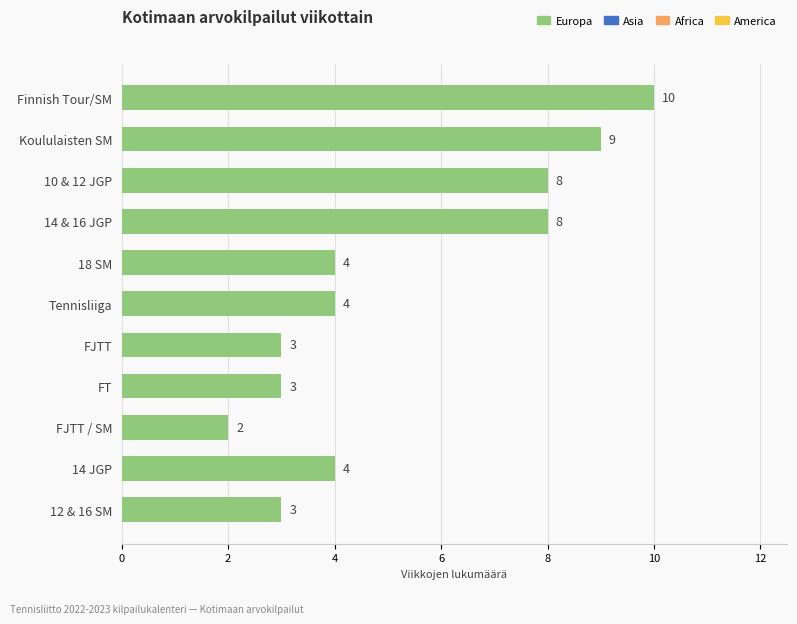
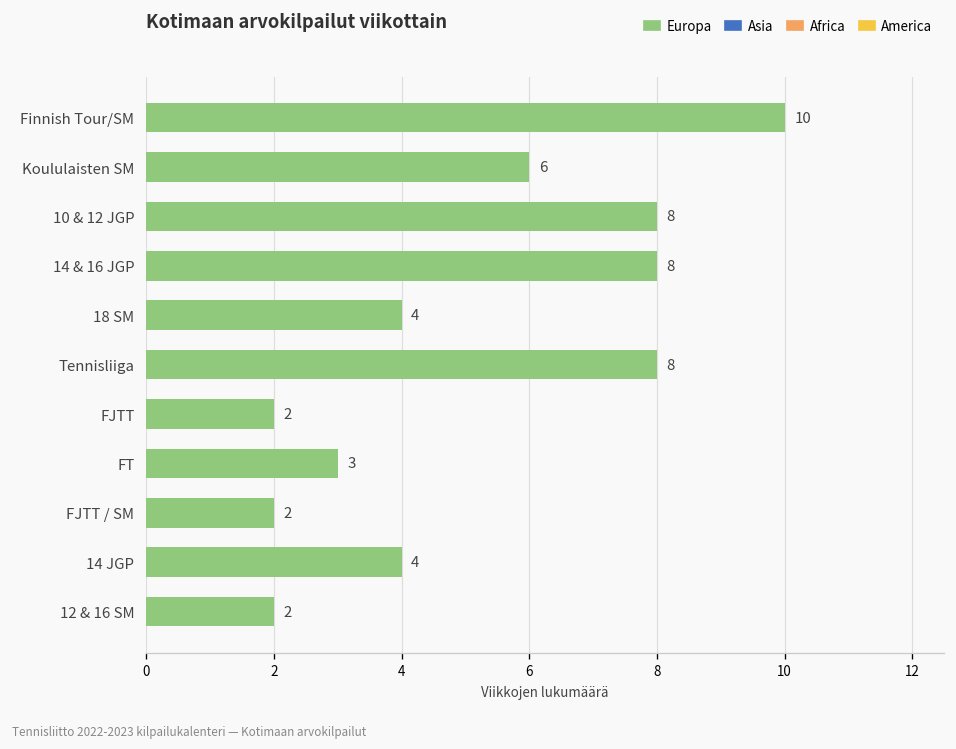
Koululaisten SM: 9 -> 6
Tennisliiga: 4 -> 8
FJTT: 3 -> 2
12 & 16 SM: 3 -> 2
